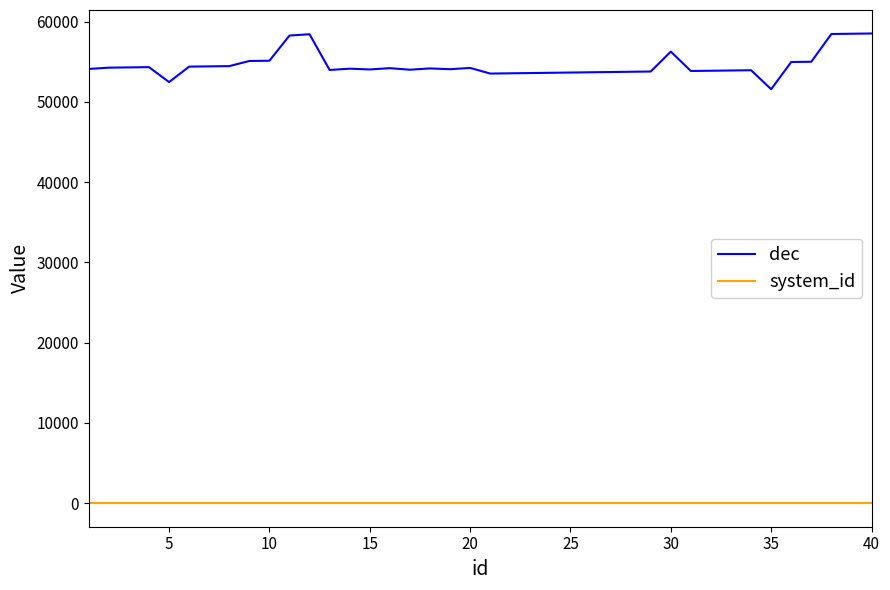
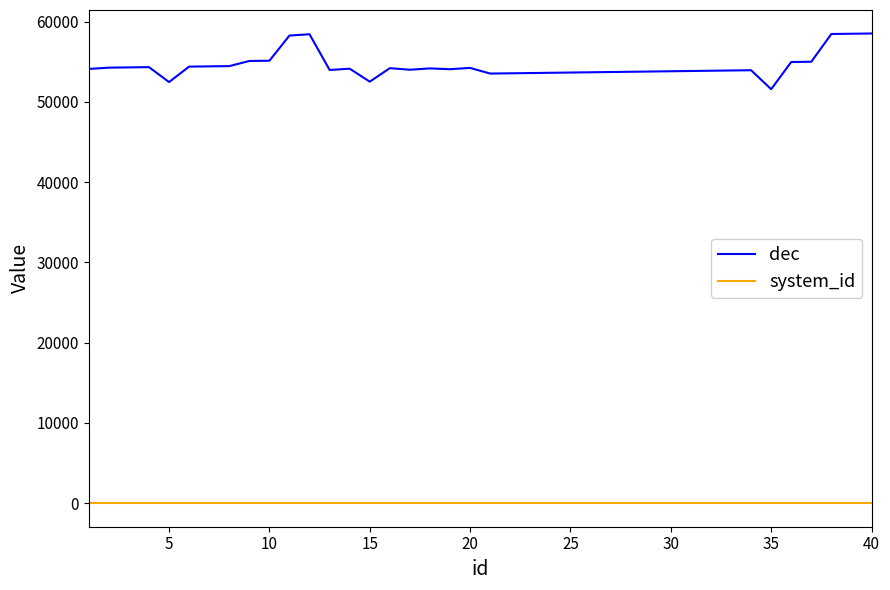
dec, 15: 54000 -> 53000
dec, 30: 56000 -> 54000
